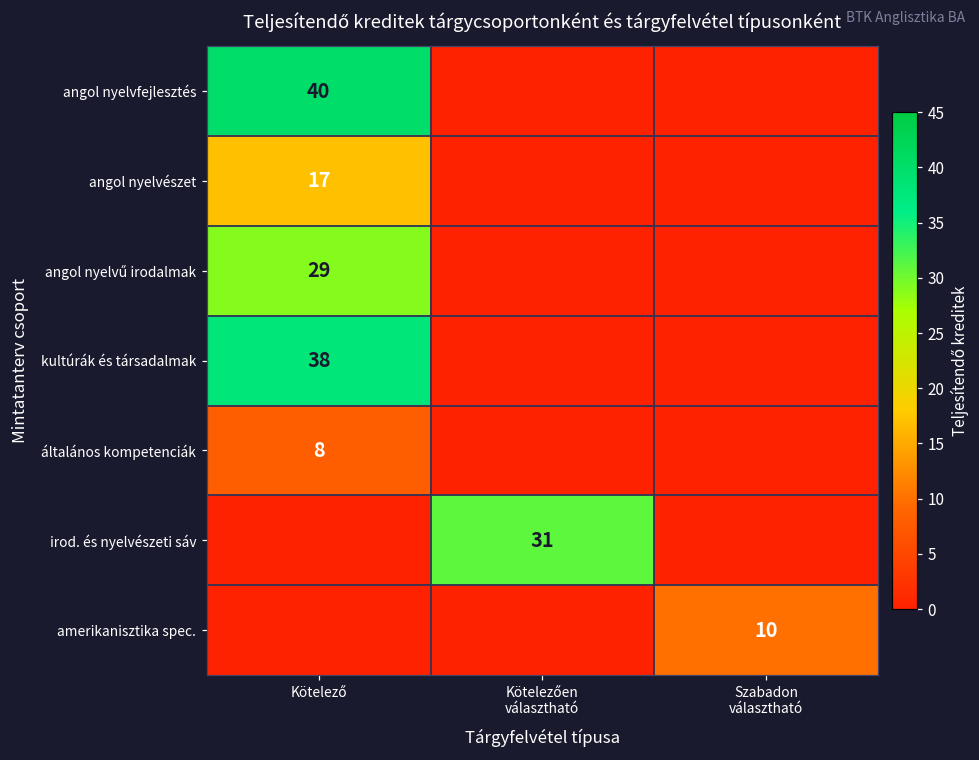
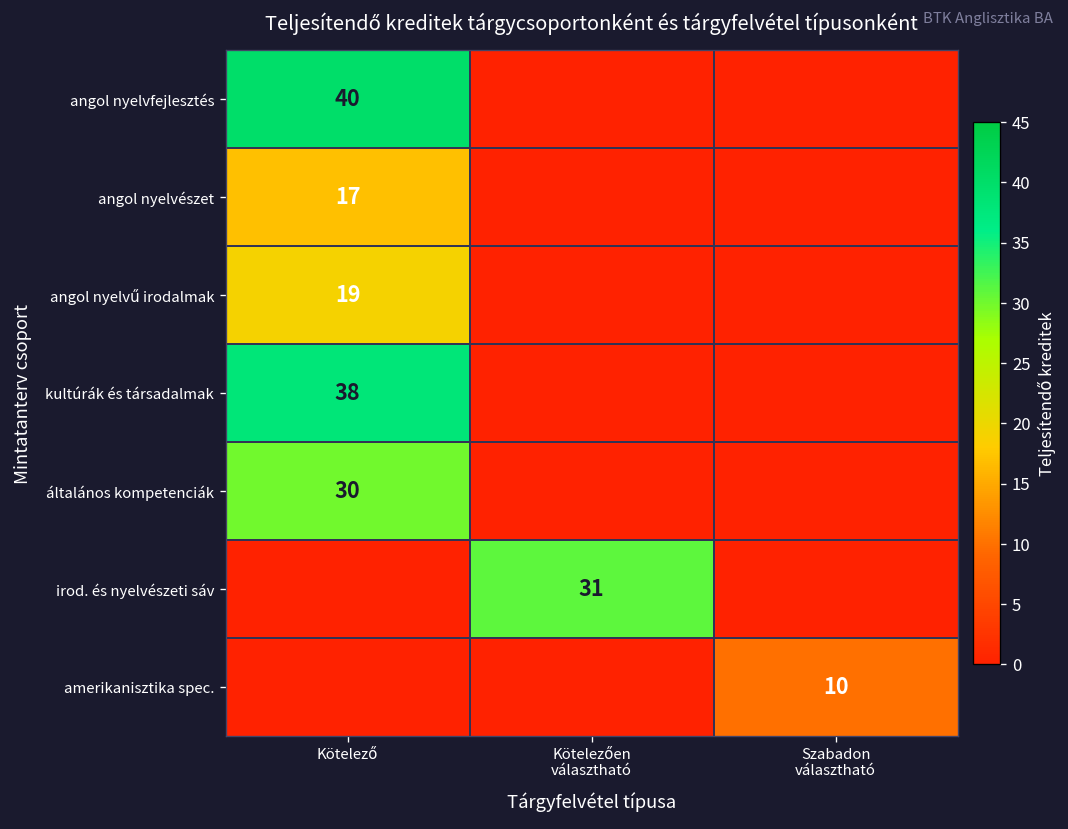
angol nyelvű irodalmak, Kötelező: 29 -> 19
általános kompetenciák, Kötelező: 8 -> 30
